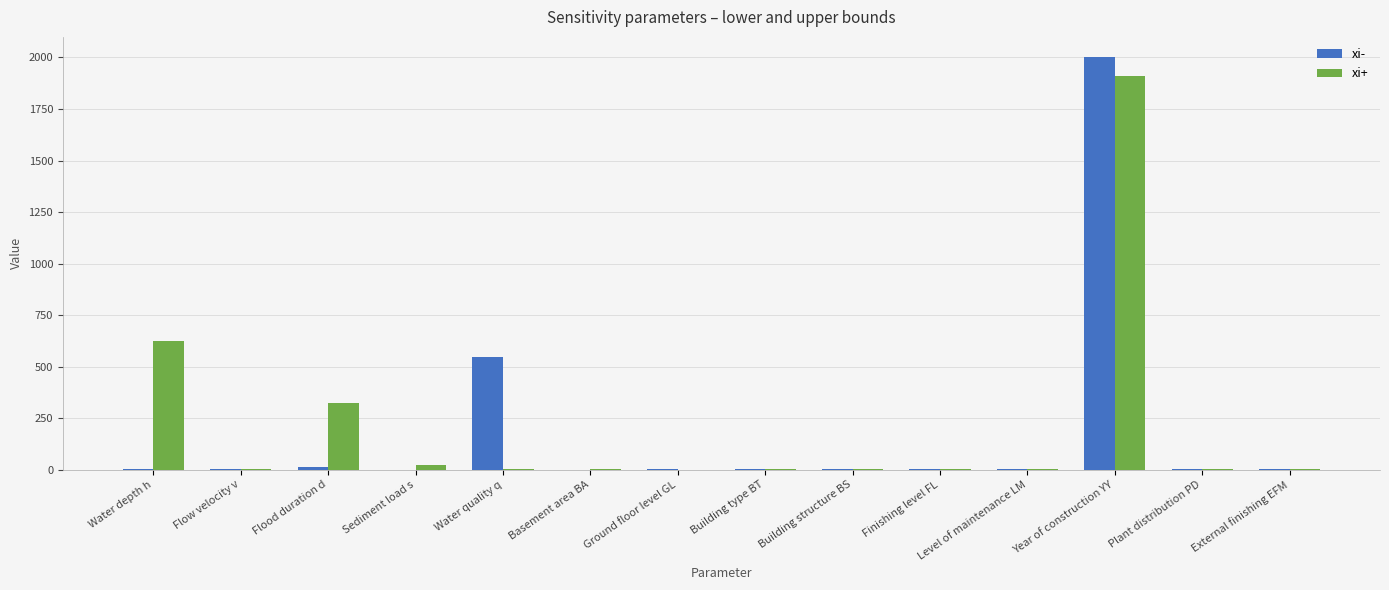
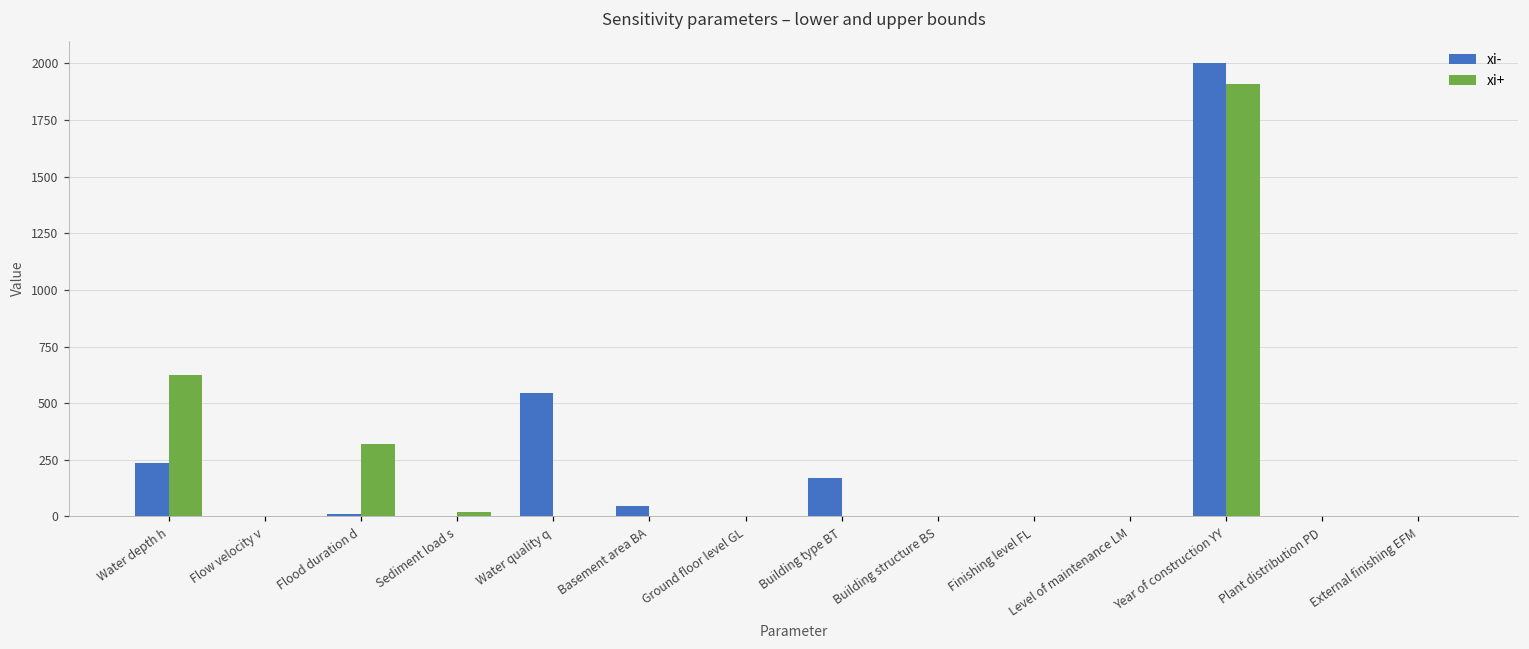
xi-, Water depth h: 0 -> 240
xi-, Basement area BA: 0 -> 50
xi-, Building type BT: 0 -> 170
